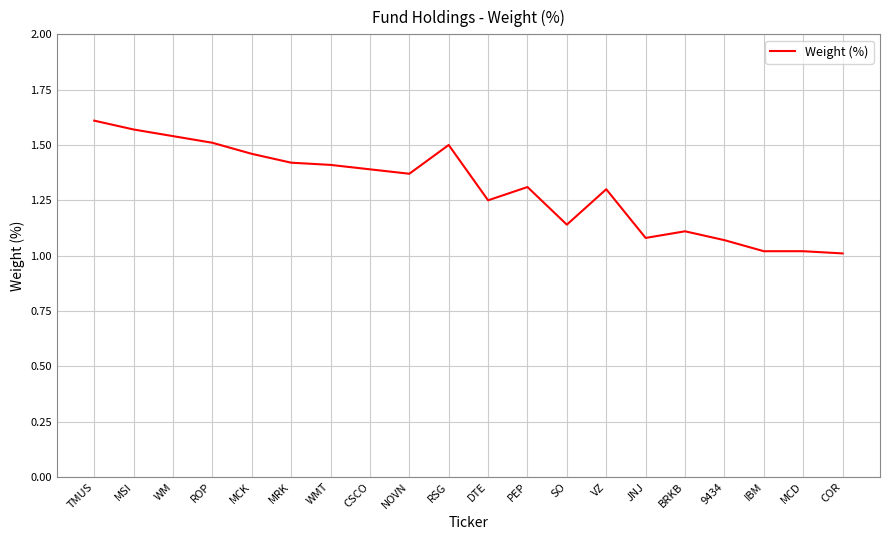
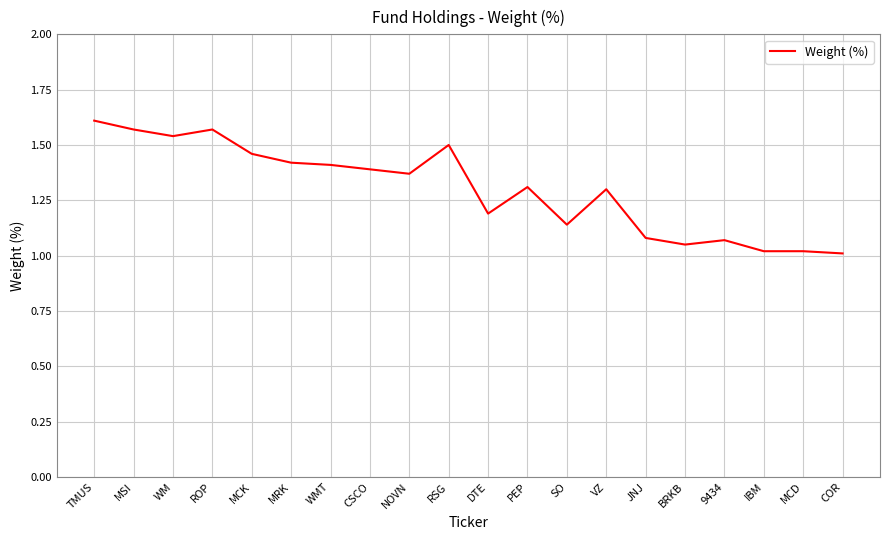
ROP: 1.51 -> 1.57
DTE: 1.25 -> 1.19
BRKB: 1.11 -> 1.05
